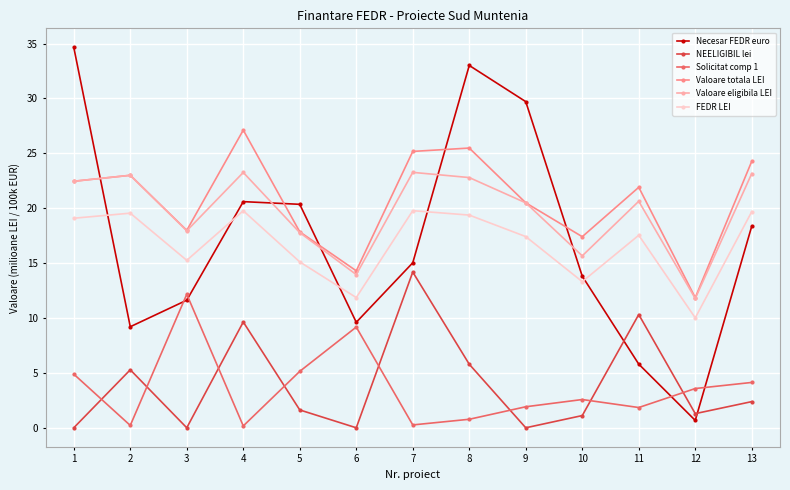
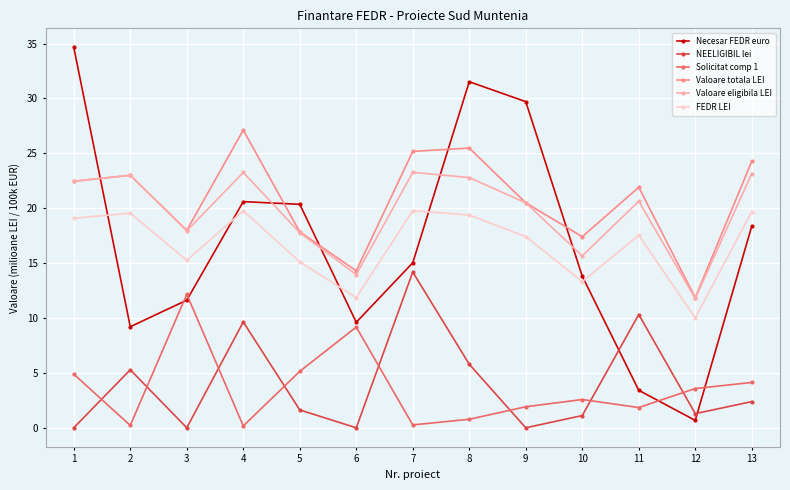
Necesar FEDR euro, 8: 33.0 -> 31.5
Necesar FEDR euro, 11: 5.8 -> 3.4
